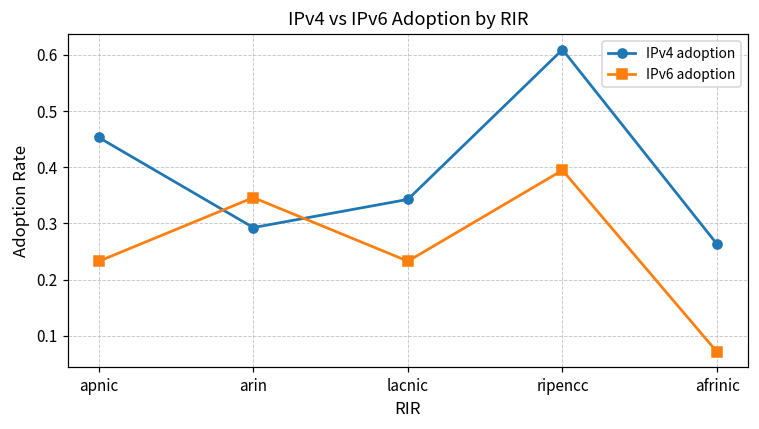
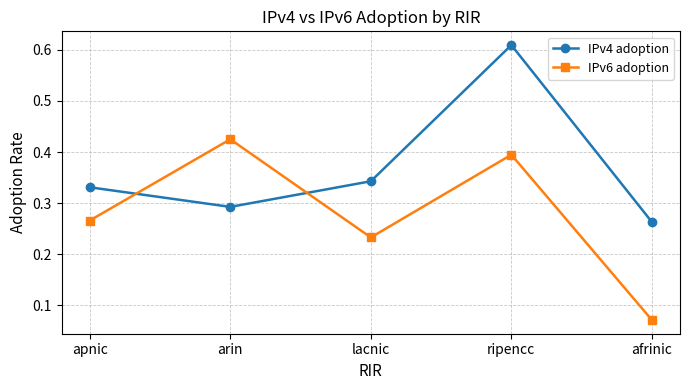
IPv4 adoption, apnic: 0.45 -> 0.33
IPv6 adoption, apnic: 0.23 -> 0.27
IPv6 adoption, arin: 0.35 -> 0.43
